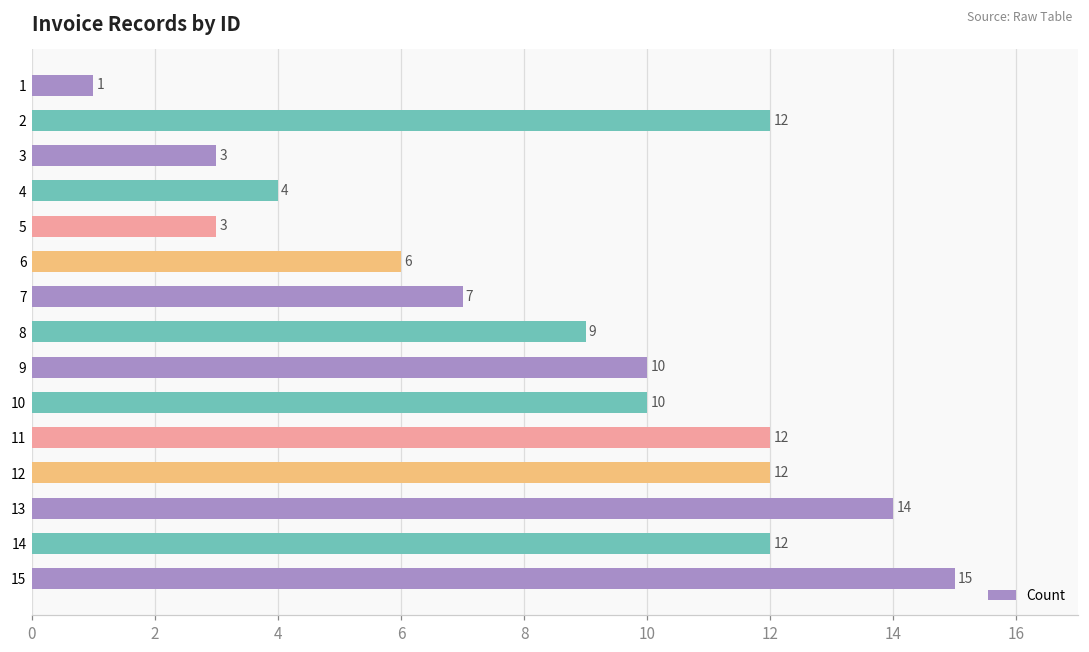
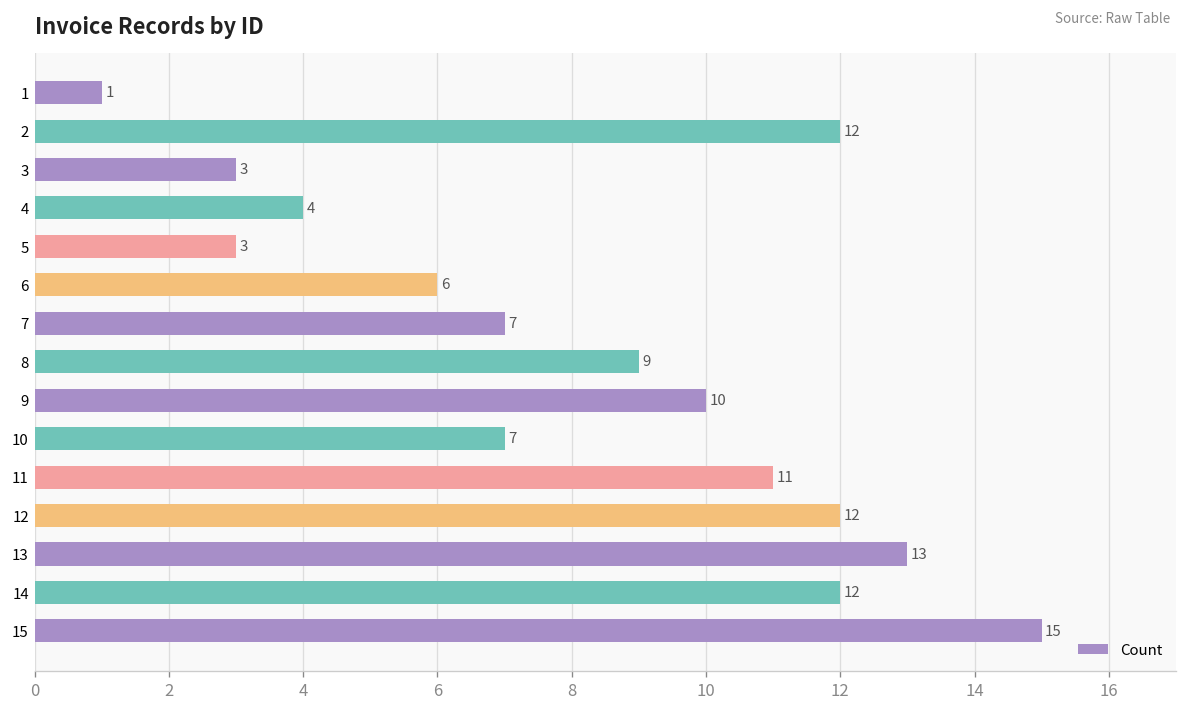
10: 10 -> 7
11: 12 -> 11
13: 14 -> 13
